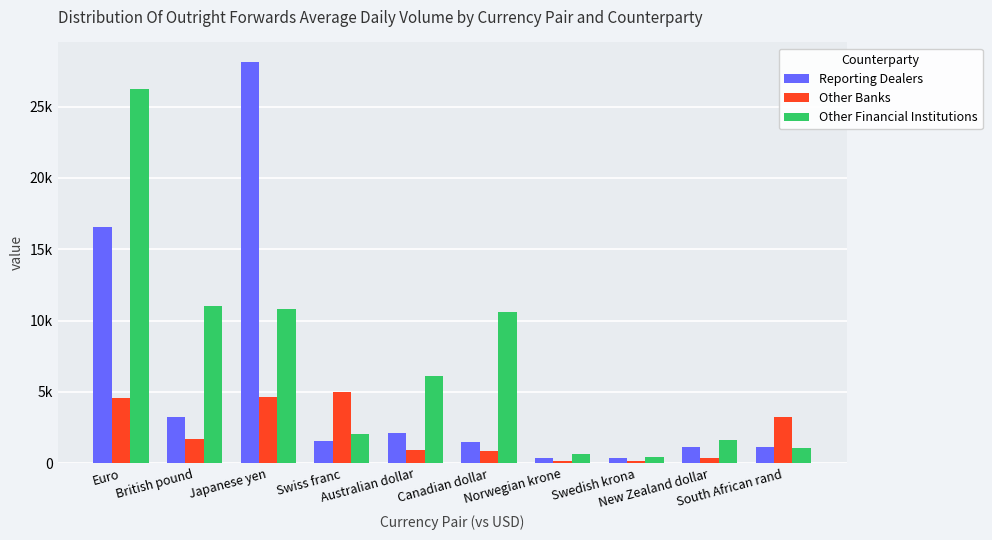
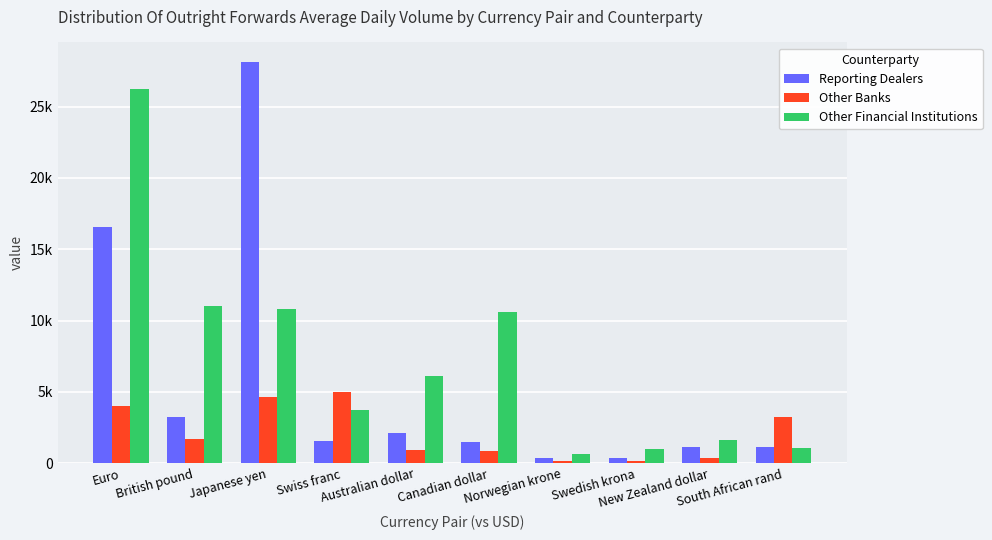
Other Banks, Euro: 4600 -> 4000
Other Financial Institutions, Swiss franc: 2100 -> 3700
Other Financial Institutions, Swedish krona: 400 -> 1000
